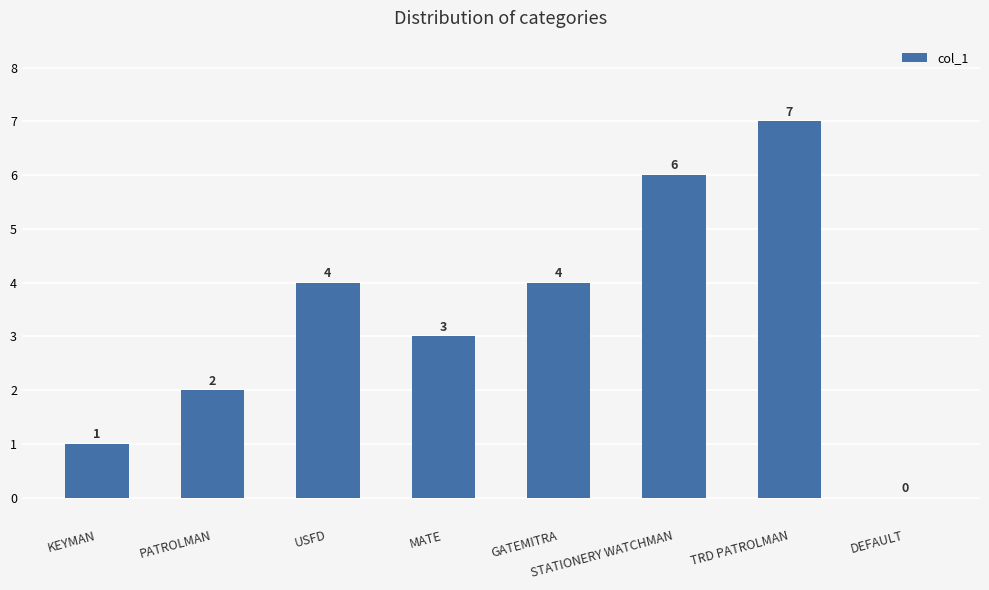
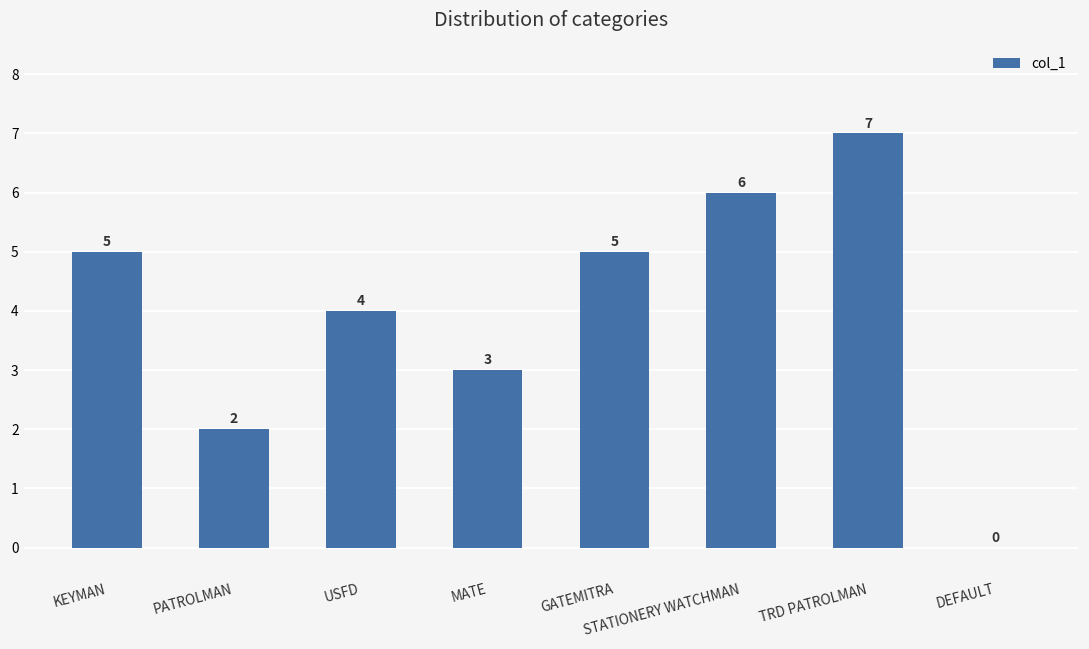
KEYMAN: 1 -> 5
GATEMITRA: 4 -> 5
